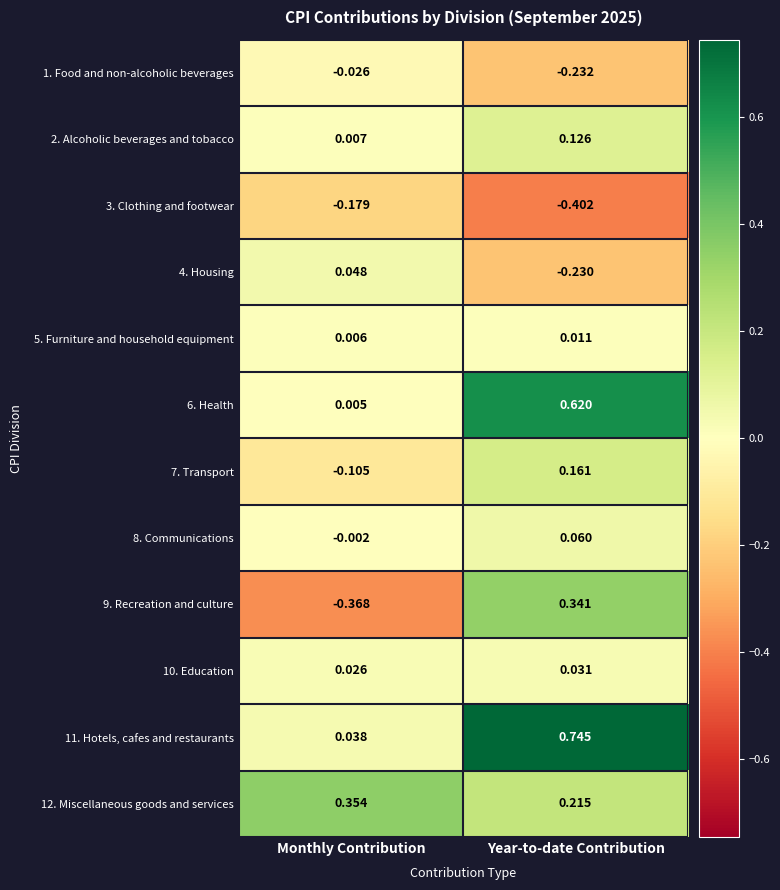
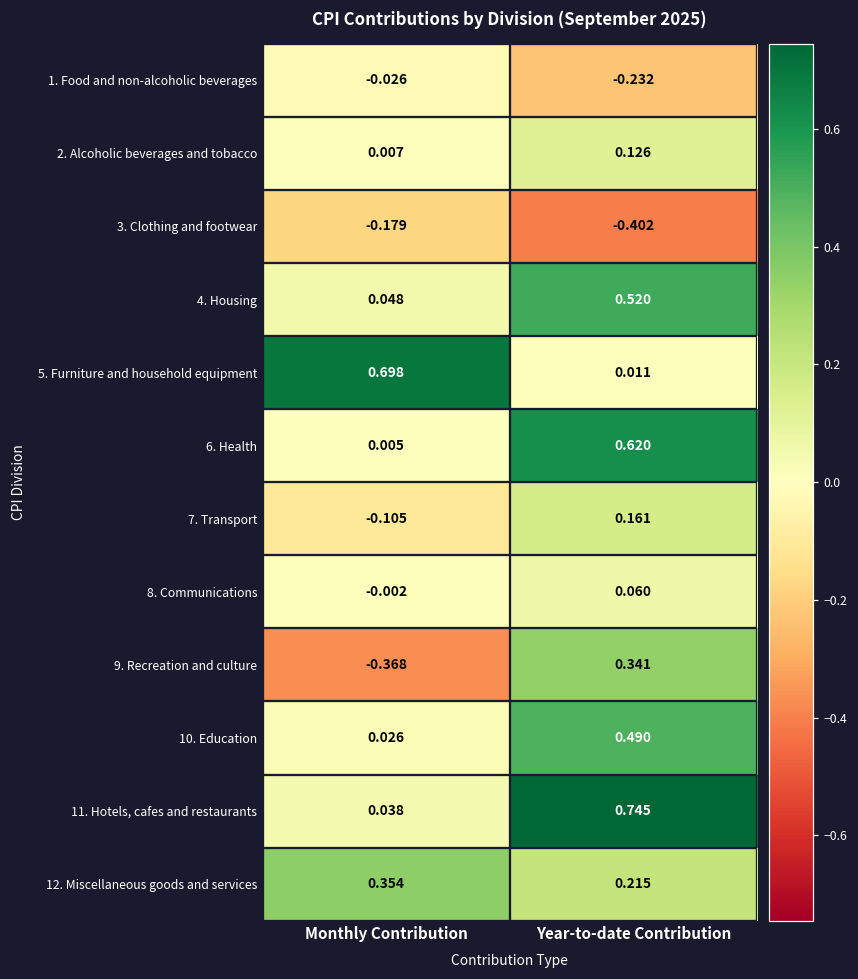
4. Housing, Year-to-date Contribution: -0.230 -> 0.520
5. Furniture and household equipment, Monthly Contribution: 0.006 -> 0.698
10. Education, Year-to-date Contribution: 0.031 -> 0.490
